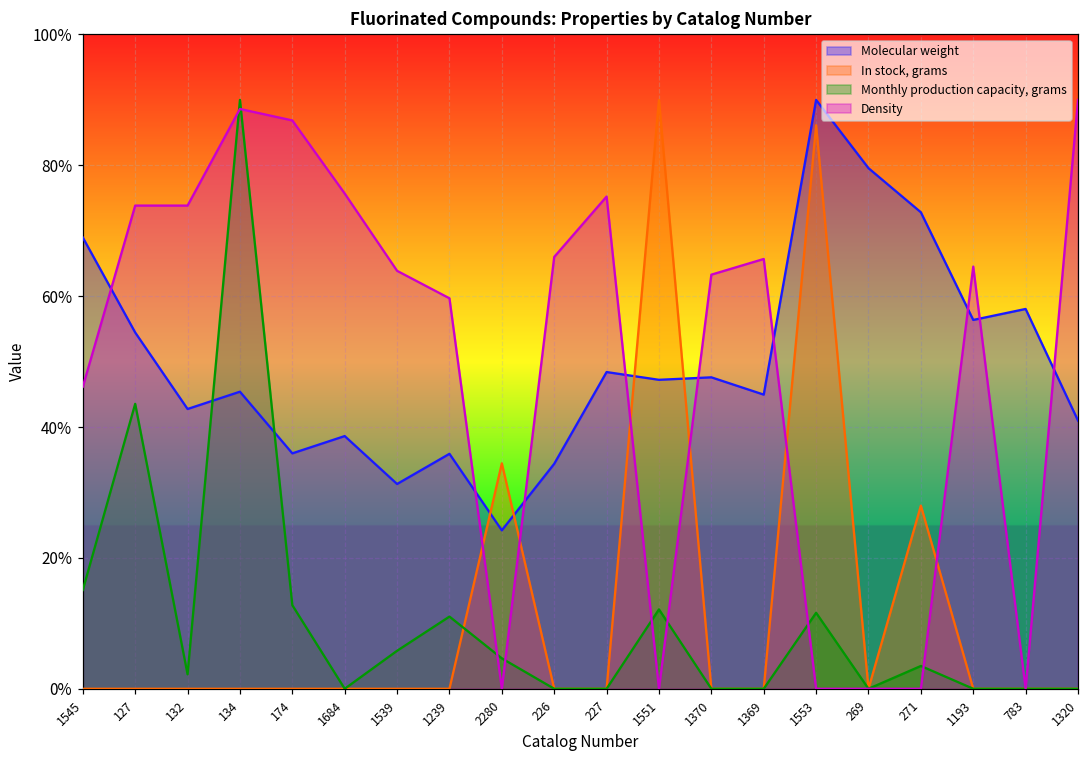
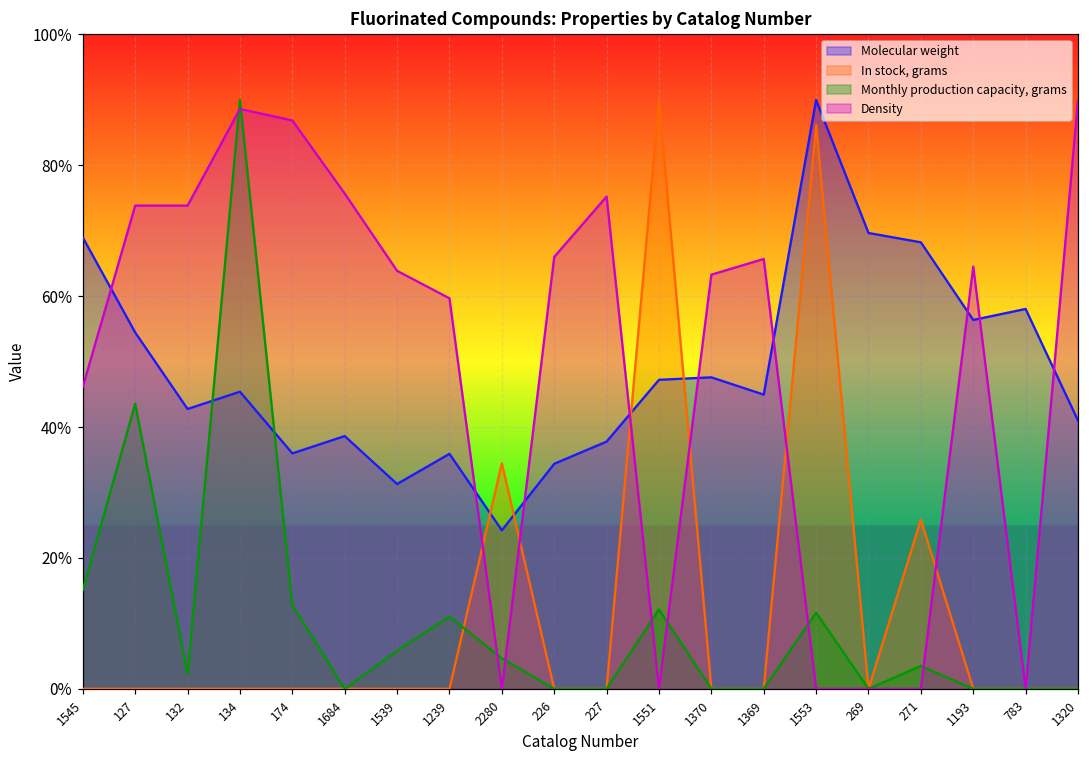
Molecular weight, 227: 48% -> 38%
Molecular weight, 269: 80% -> 70%
Molecular weight, 271: 73% -> 68%
In stock, grams, 271: 28% -> 26%
